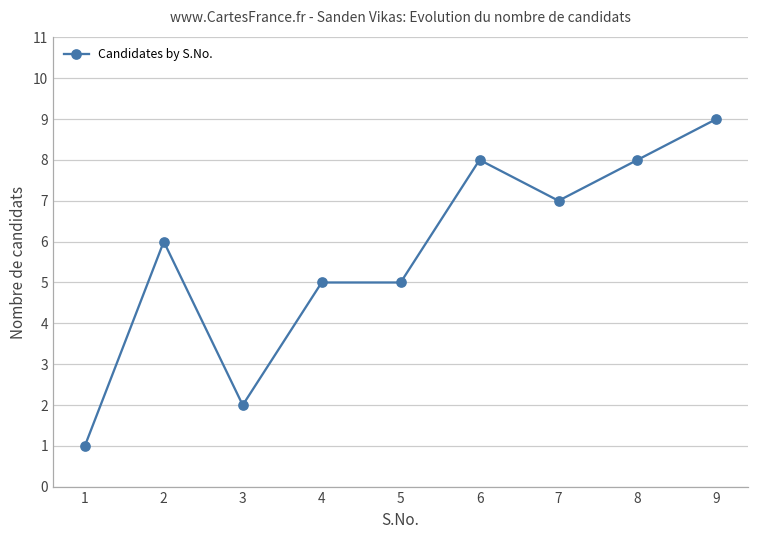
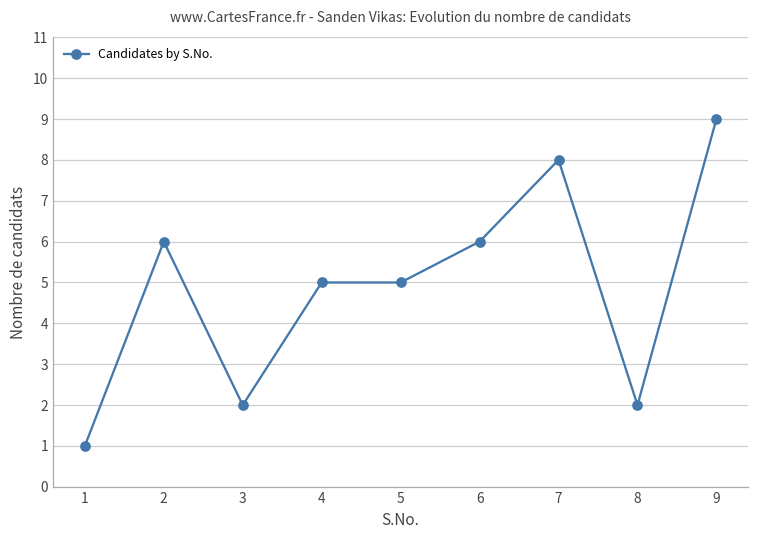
6: 8 -> 6
7: 7 -> 8
8: 8 -> 2
